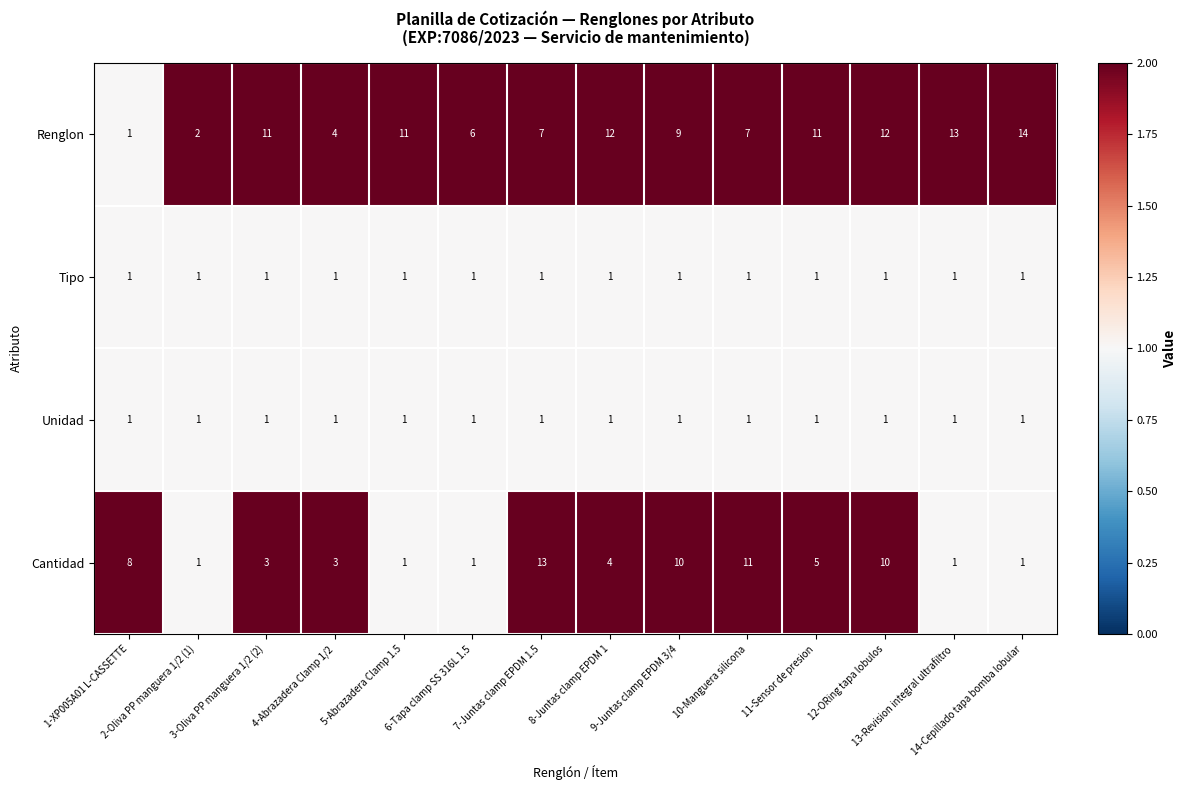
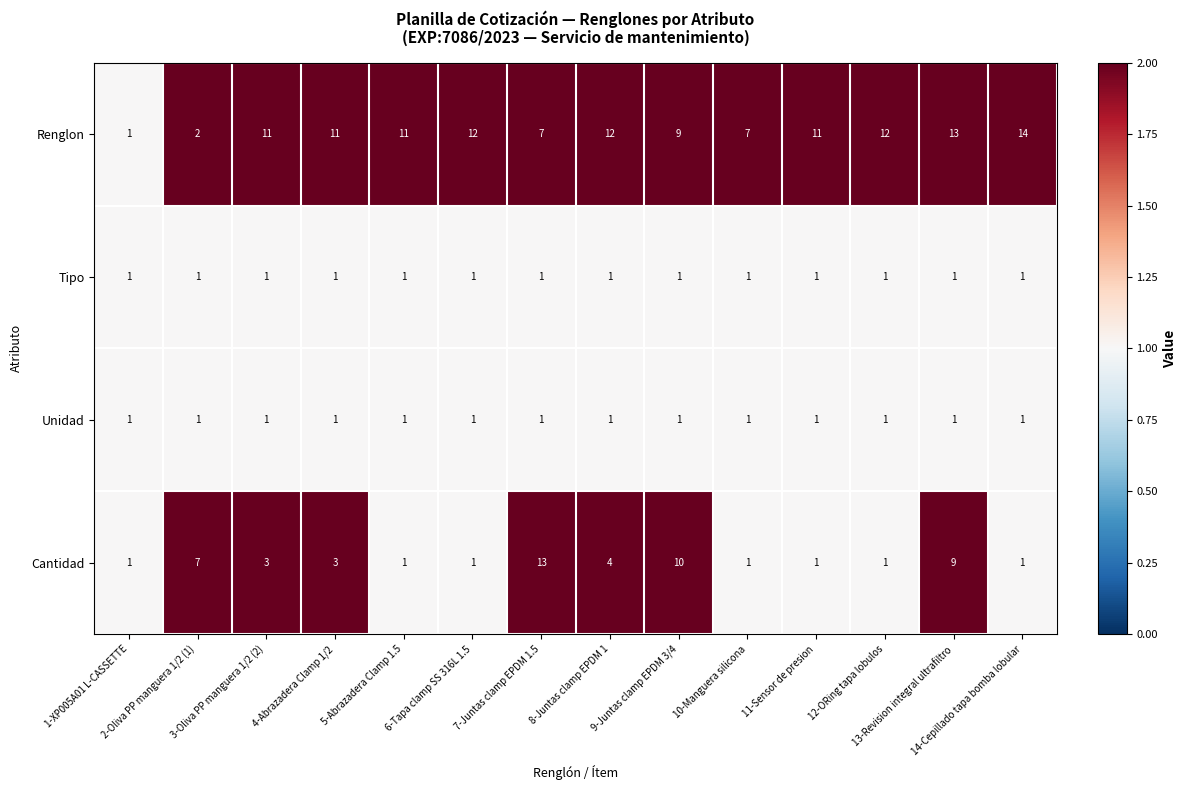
Renglon, 4-Abrazadera Clamp 1/2: 4 -> 11
Renglon, 6-Tapa clamp SS 316L 1.5: 6 -> 12
Cantidad, 1-XP005A01 L-CASSETTE: 8 -> 1
Cantidad, 2-Oliva PP manguera 1/2 (1): 1 -> 7
Cantidad, 10-Manguera silicona: 11 -> 1
Cantidad, 11-Sensor de presion: 5 -> 1
Cantidad, 12-ORing tapa lobulos: 10 -> 1
Cantidad, 13-Revision integral ultrafiltro: 1 -> 9
